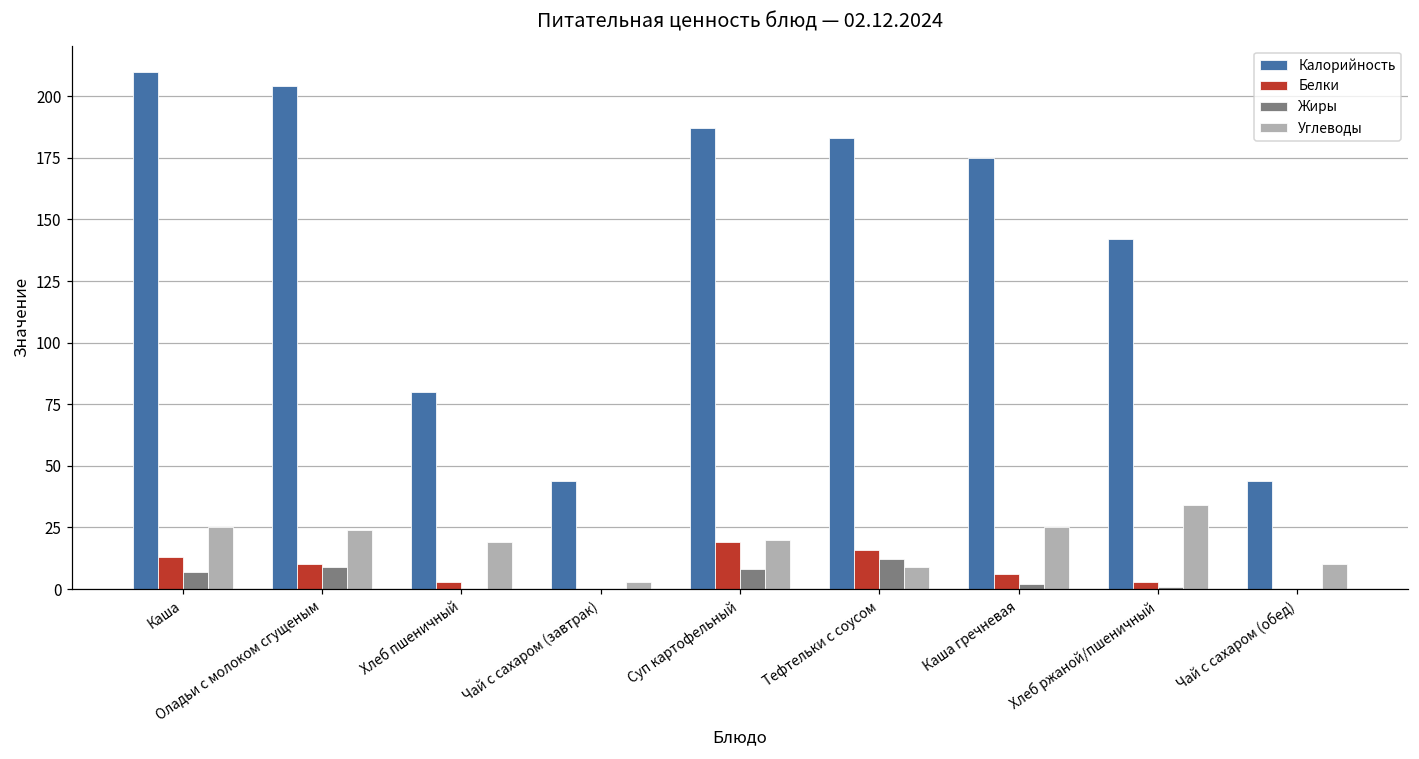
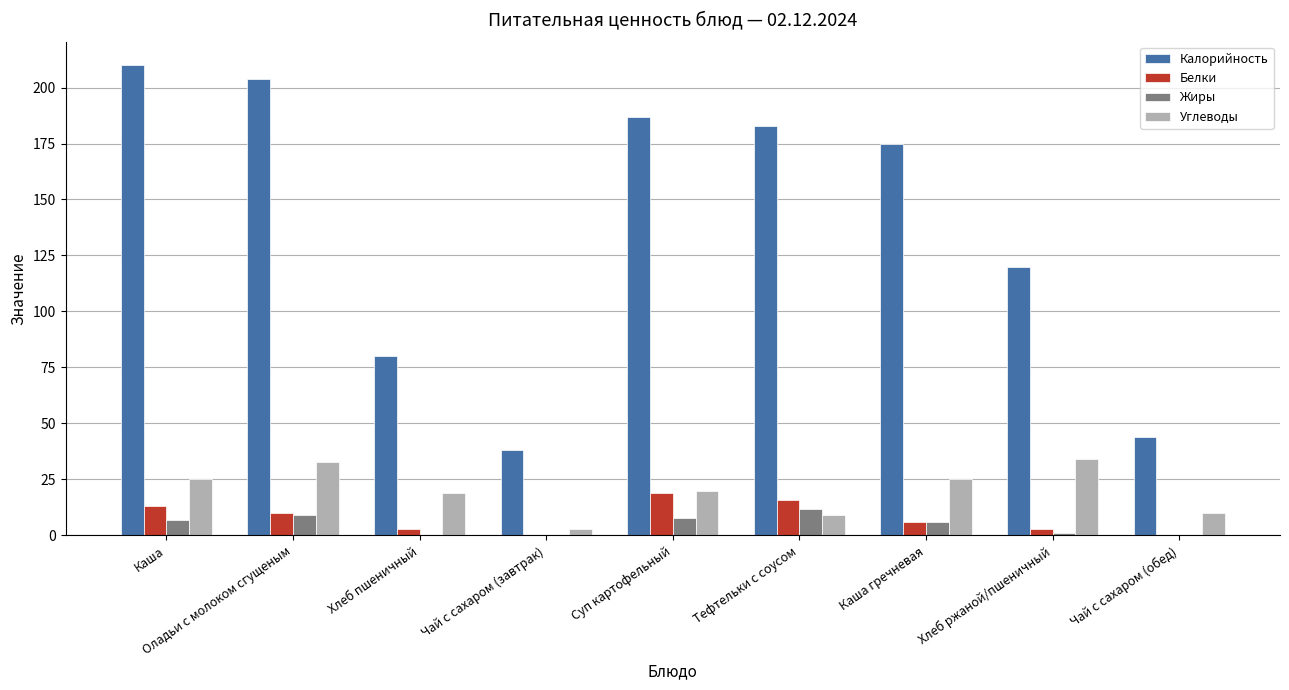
Углеводы, Оладьи с молоком сгущеным: 24 -> 33
Калорийность, Чай с сахаром (завтрак): 44 -> 38
Жиры, Каша гречневая: 2 -> 6
Калорийность, Хлеб ржаной/пшеничный: 142 -> 120
